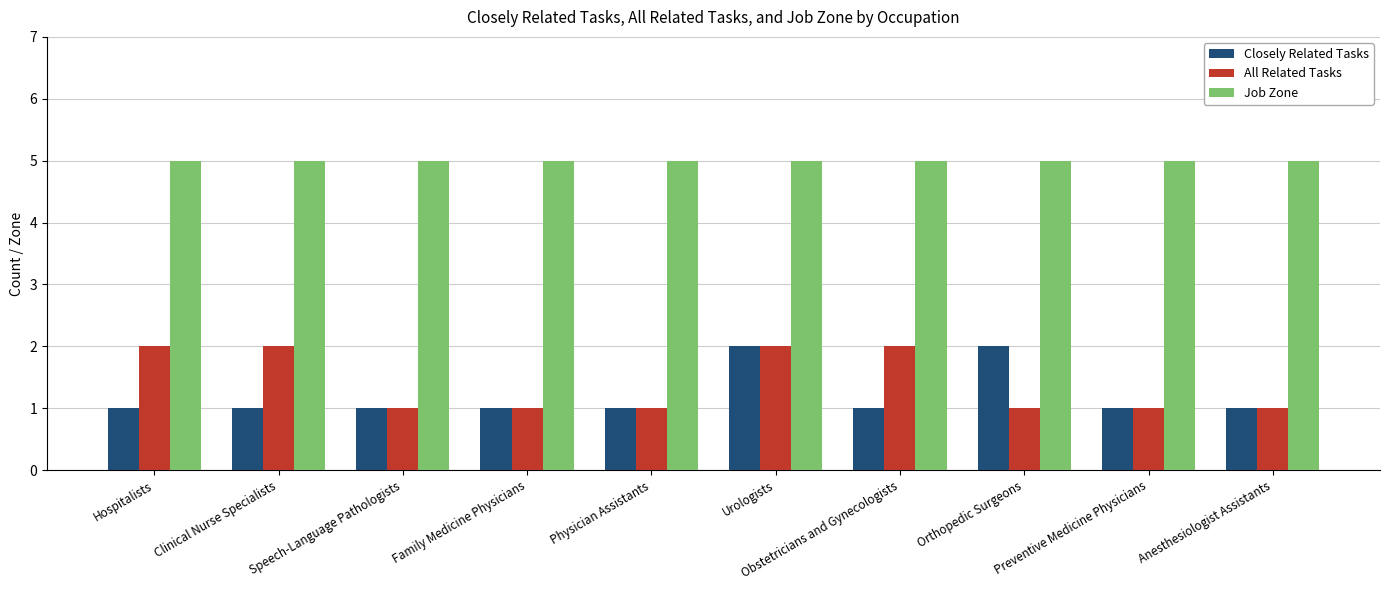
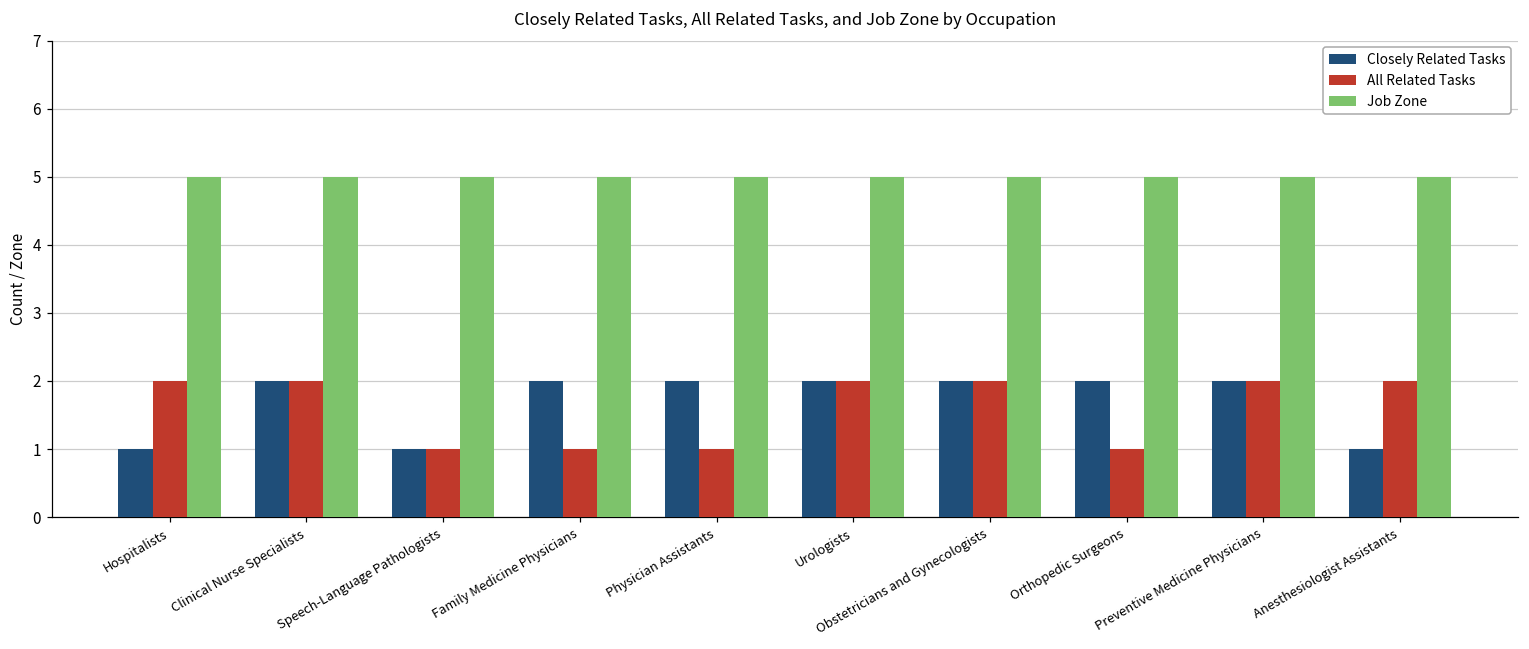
Closely Related Tasks, Clinical Nurse Specialists: 1 -> 2
Closely Related Tasks, Family Medicine Physicians: 1 -> 2
Closely Related Tasks, Physician Assistants: 1 -> 2
Closely Related Tasks, Obstetricians and Gynecologists: 1 -> 2
Closely Related Tasks, Preventive Medicine Physicians: 1 -> 2
All Related Tasks, Preventive Medicine Physicians: 1 -> 2
All Related Tasks, Anesthesiologist Assistants: 1 -> 2
